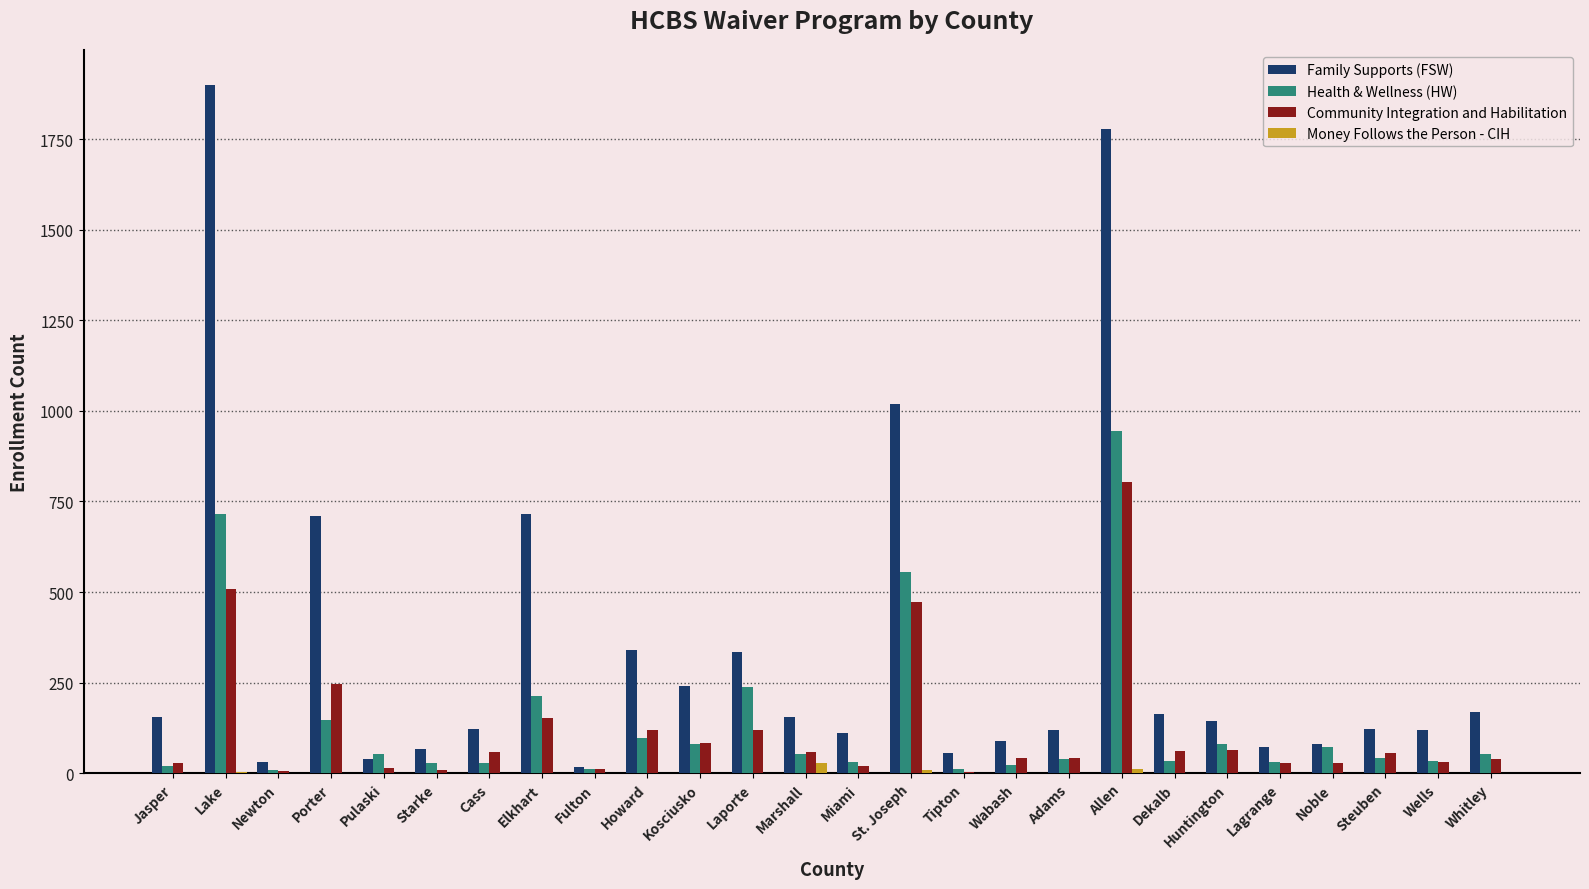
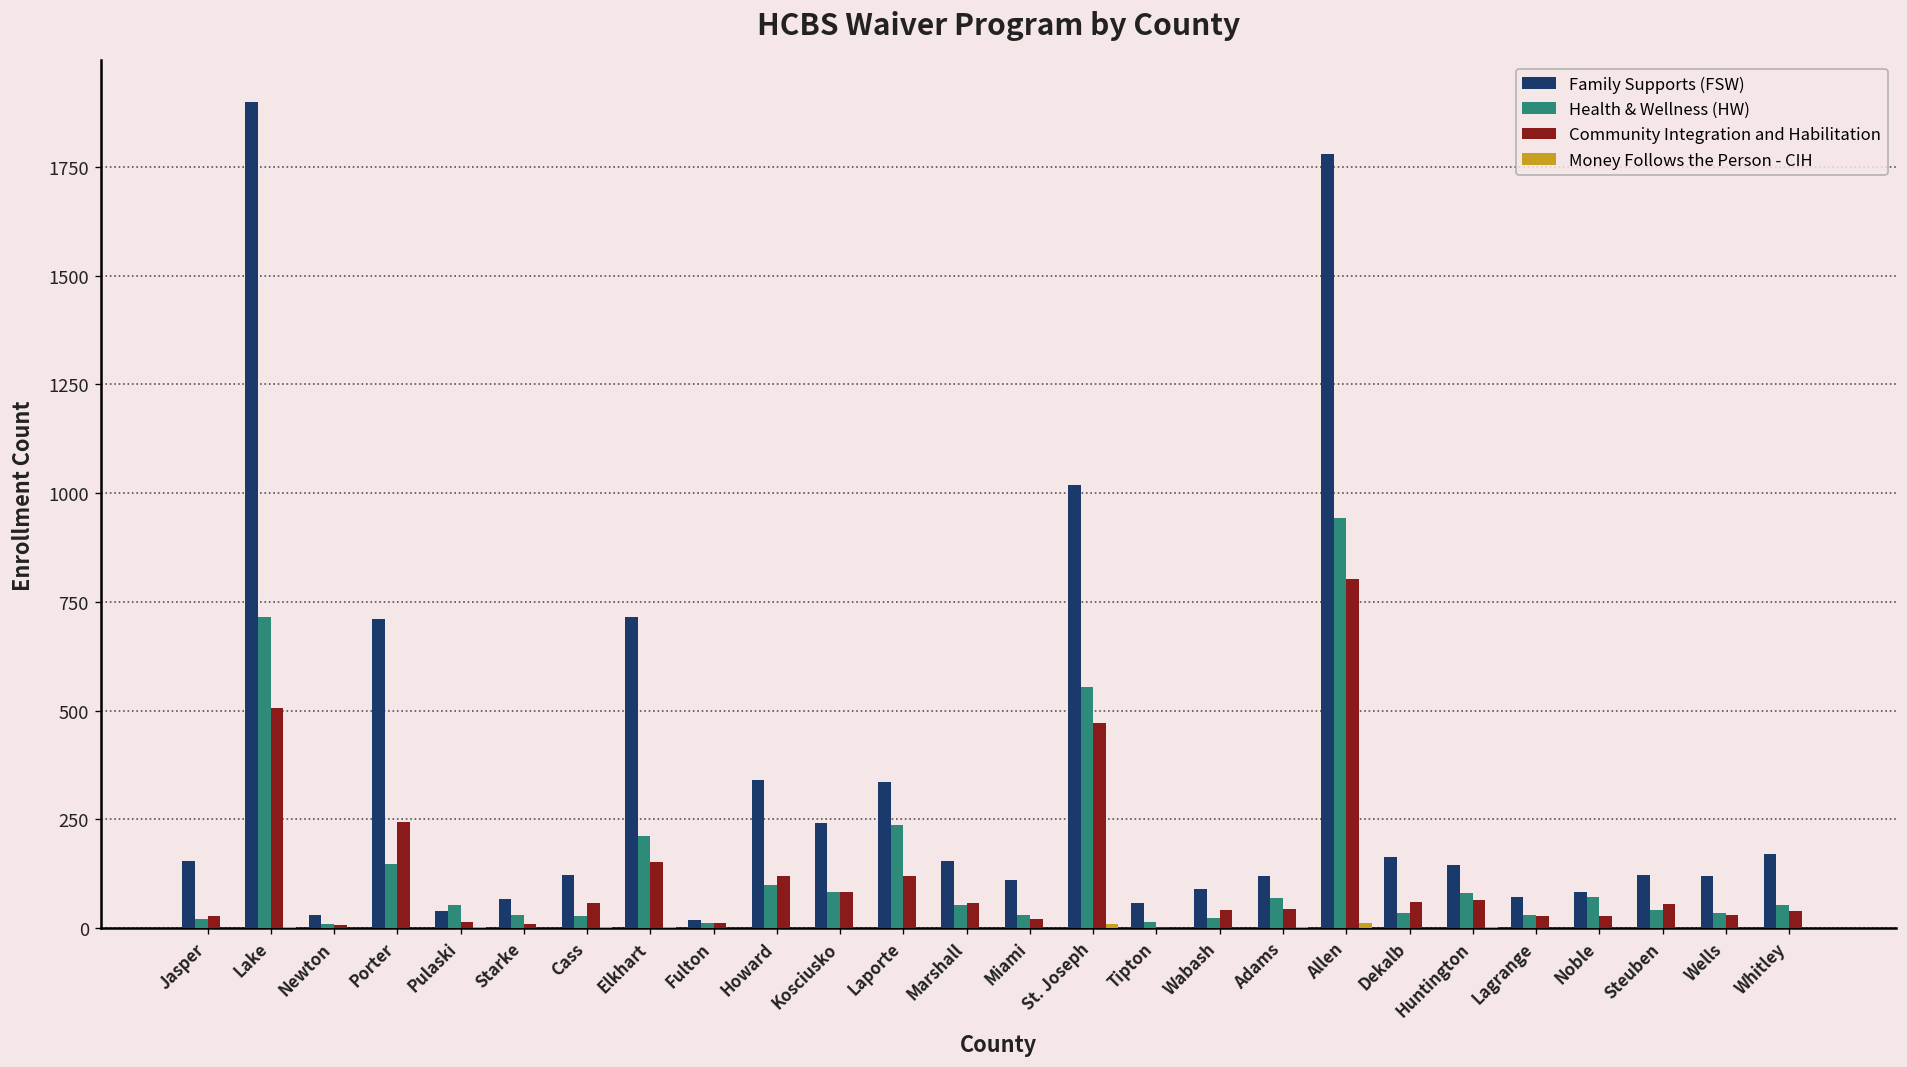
Money Follows the Person - CIH, Marshall: 30 -> 0
Health & Wellness (HW), Adams: 40 -> 70
